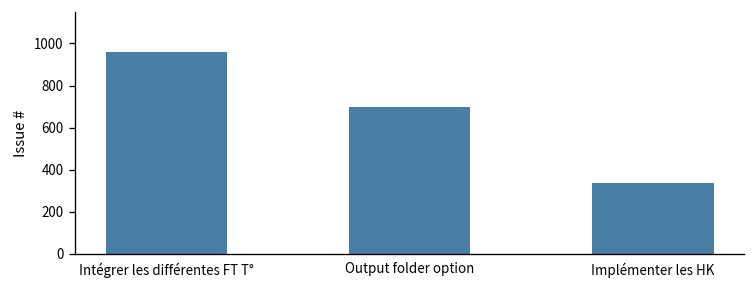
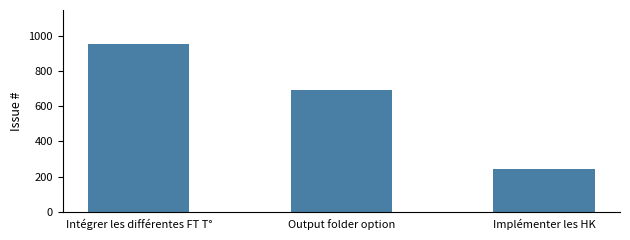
Implémenter les HK: 340 -> 240
